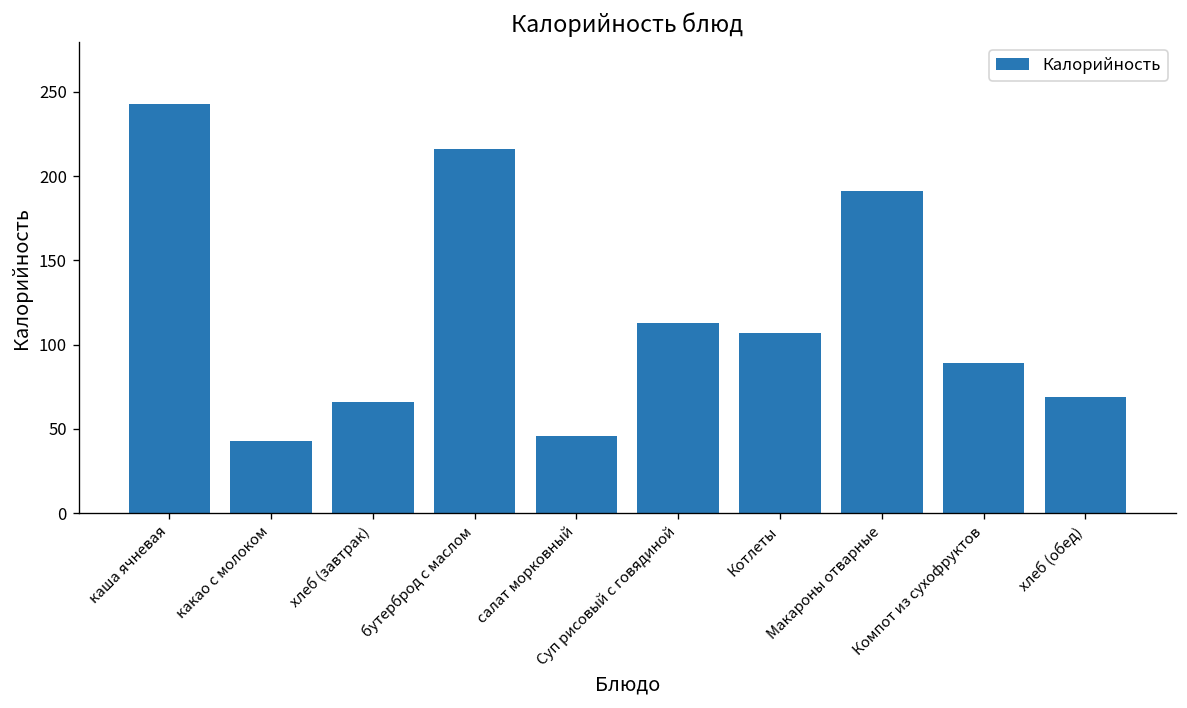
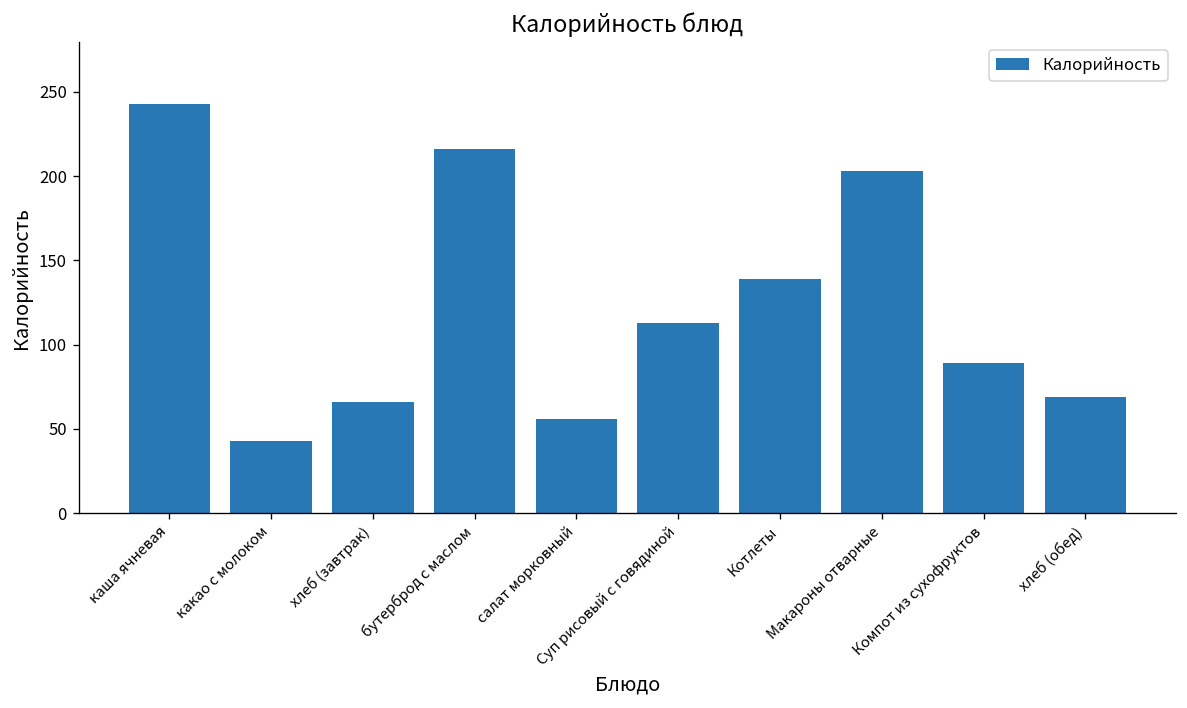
салат морковный: 46 -> 56
Котлеты: 107 -> 139
Макароны отварные: 191 -> 203
